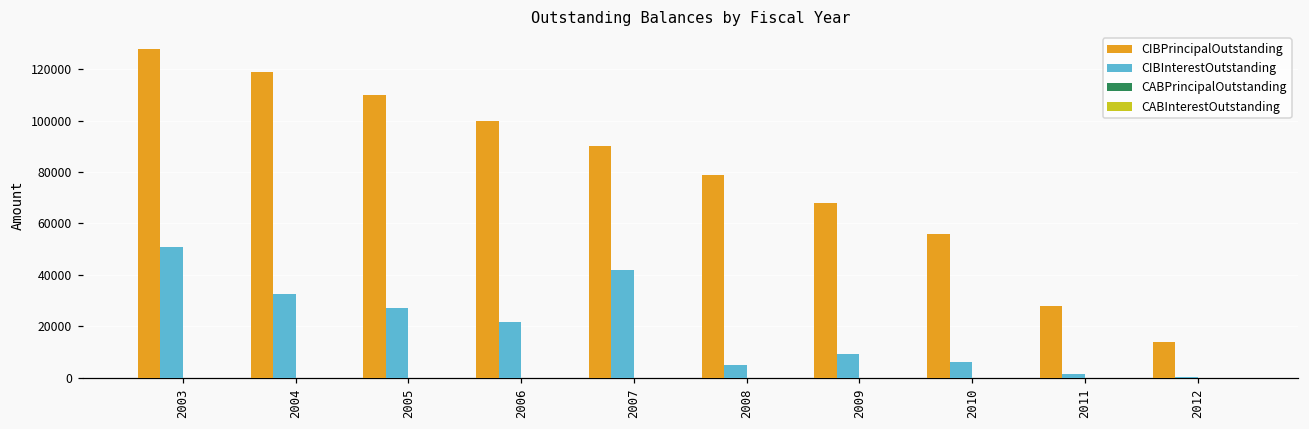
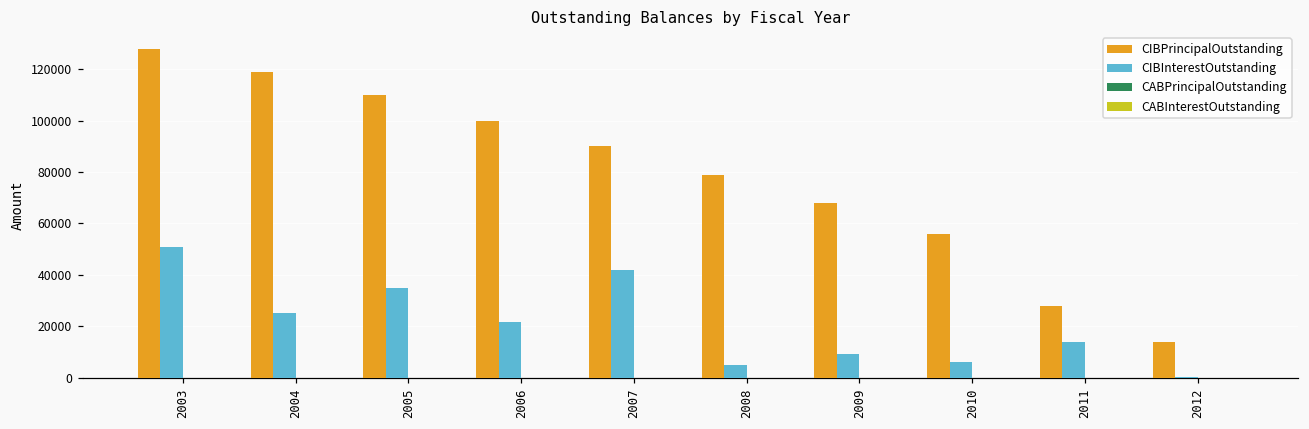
CIBInterestOutstanding, 2004: 33000 -> 25000
CIBInterestOutstanding, 2005: 27000 -> 35000
CIBInterestOutstanding, 2011: 1000 -> 14000
